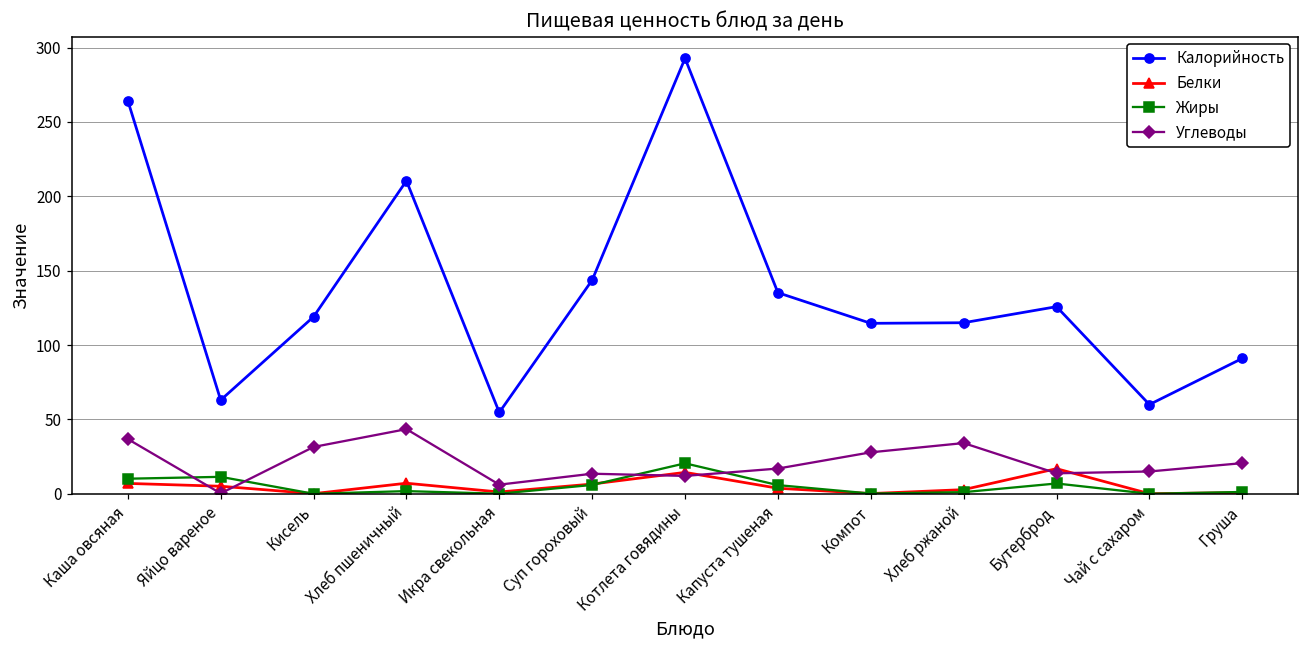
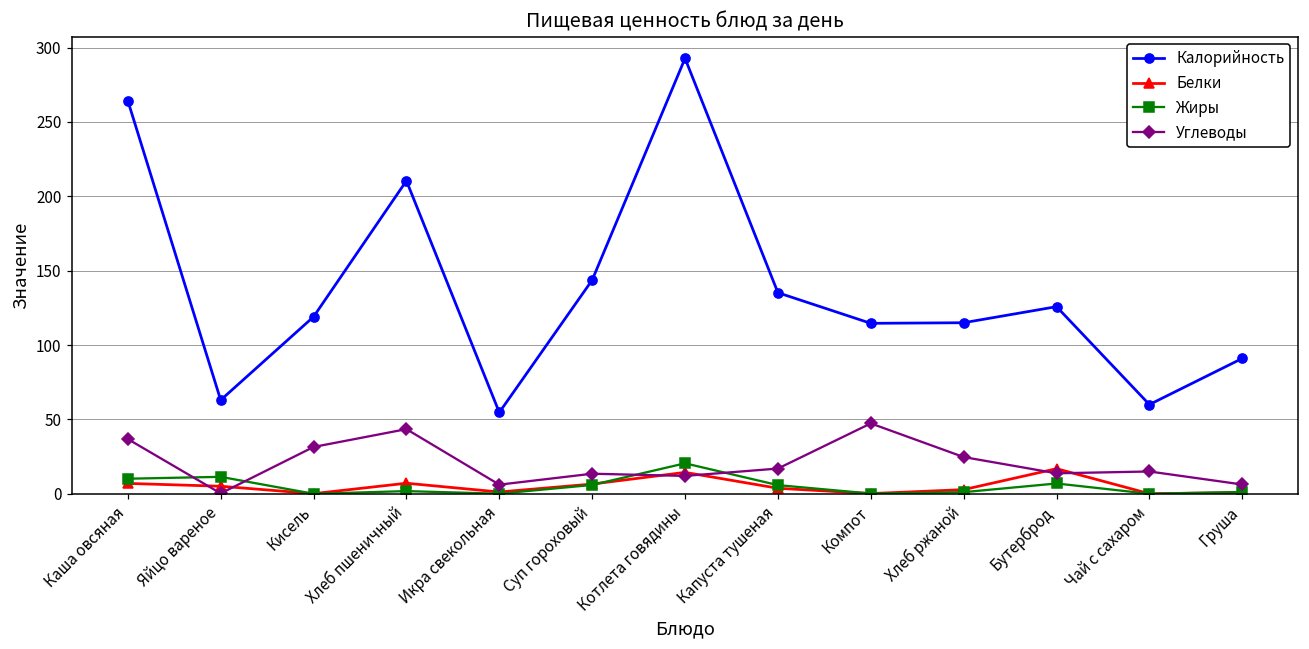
Углеводы, Компот: 28 -> 47
Углеводы, Хлеб ржаной: 34 -> 25
Углеводы, Груша: 21 -> 6
